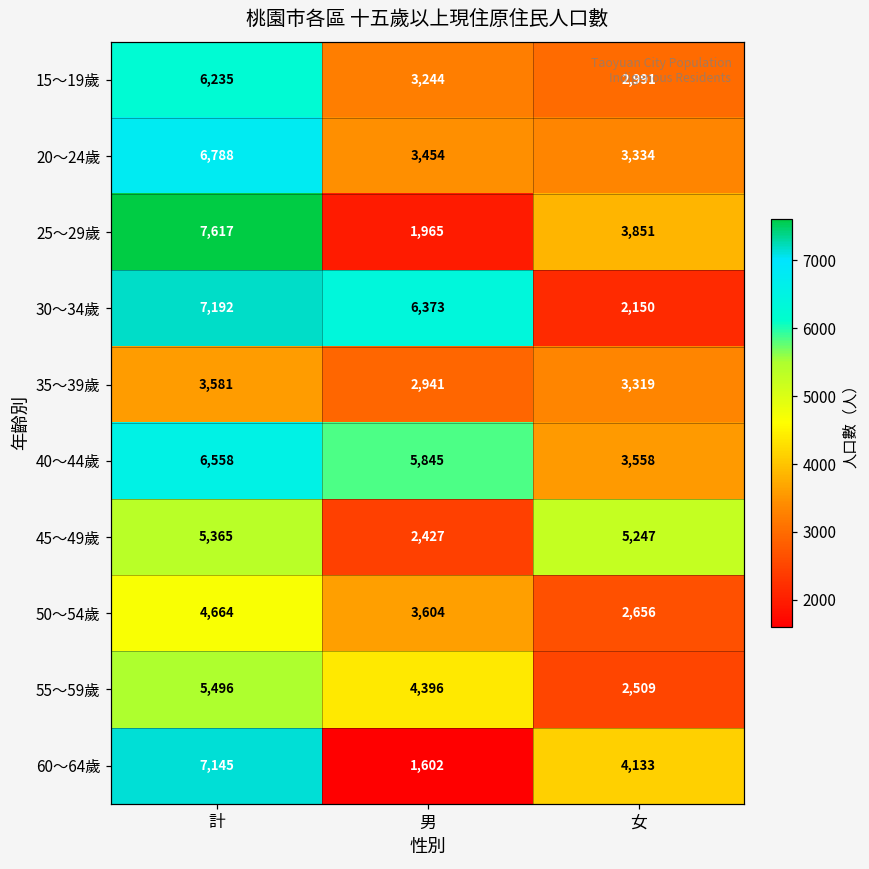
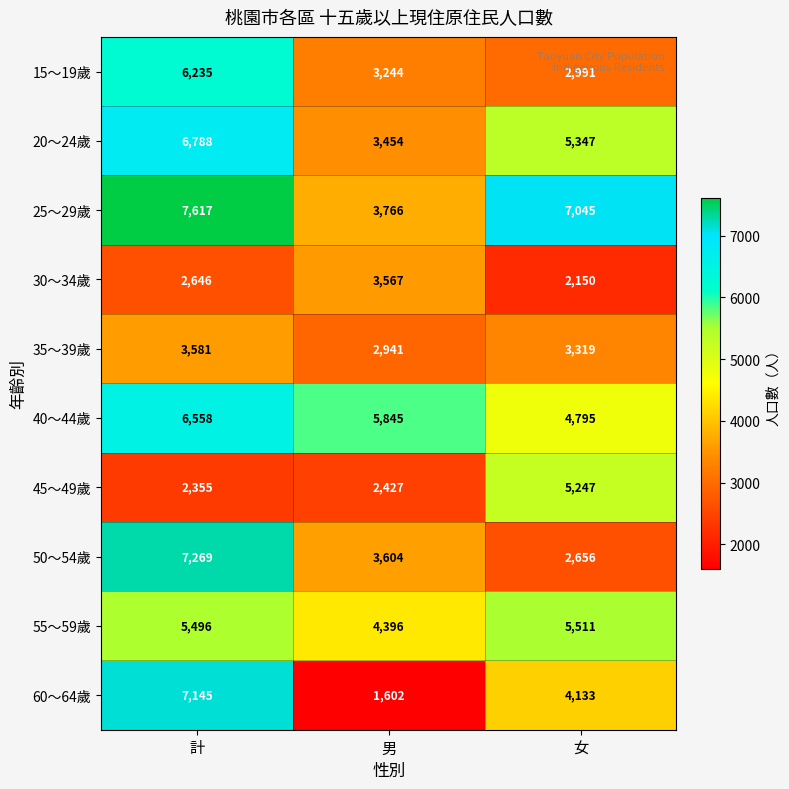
20～24歲, 女: 3,334 -> 5,347
25～29歲, 男: 1,965 -> 3,766
25～29歲, 女: 3,851 -> 7,045
30～34歲, 計: 7,192 -> 2,646
30～34歲, 男: 6,373 -> 3,567
40～44歲, 女: 3,558 -> 4,795
45～49歲, 計: 5,365 -> 2,355
50～54歲, 計: 4,664 -> 7,269
55～59歲, 女: 2,509 -> 5,511
